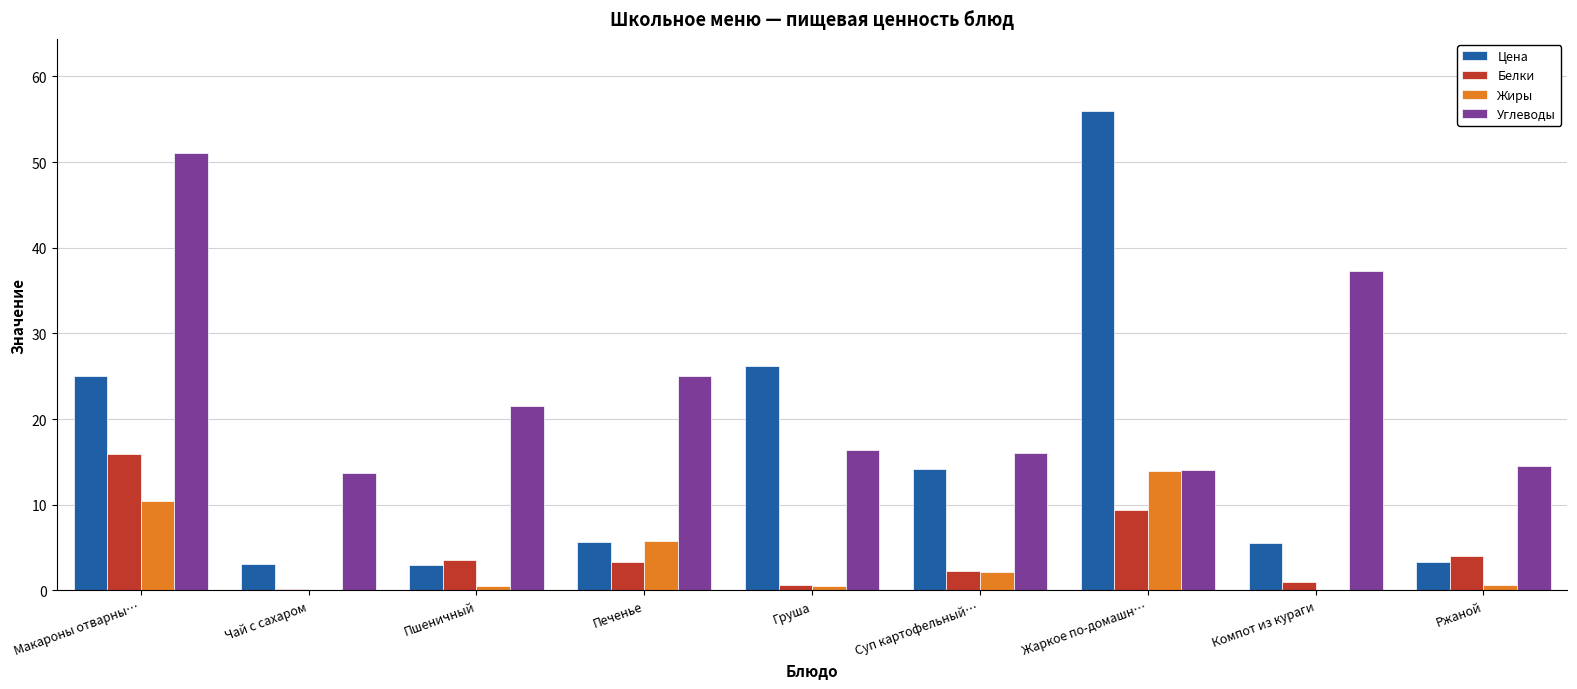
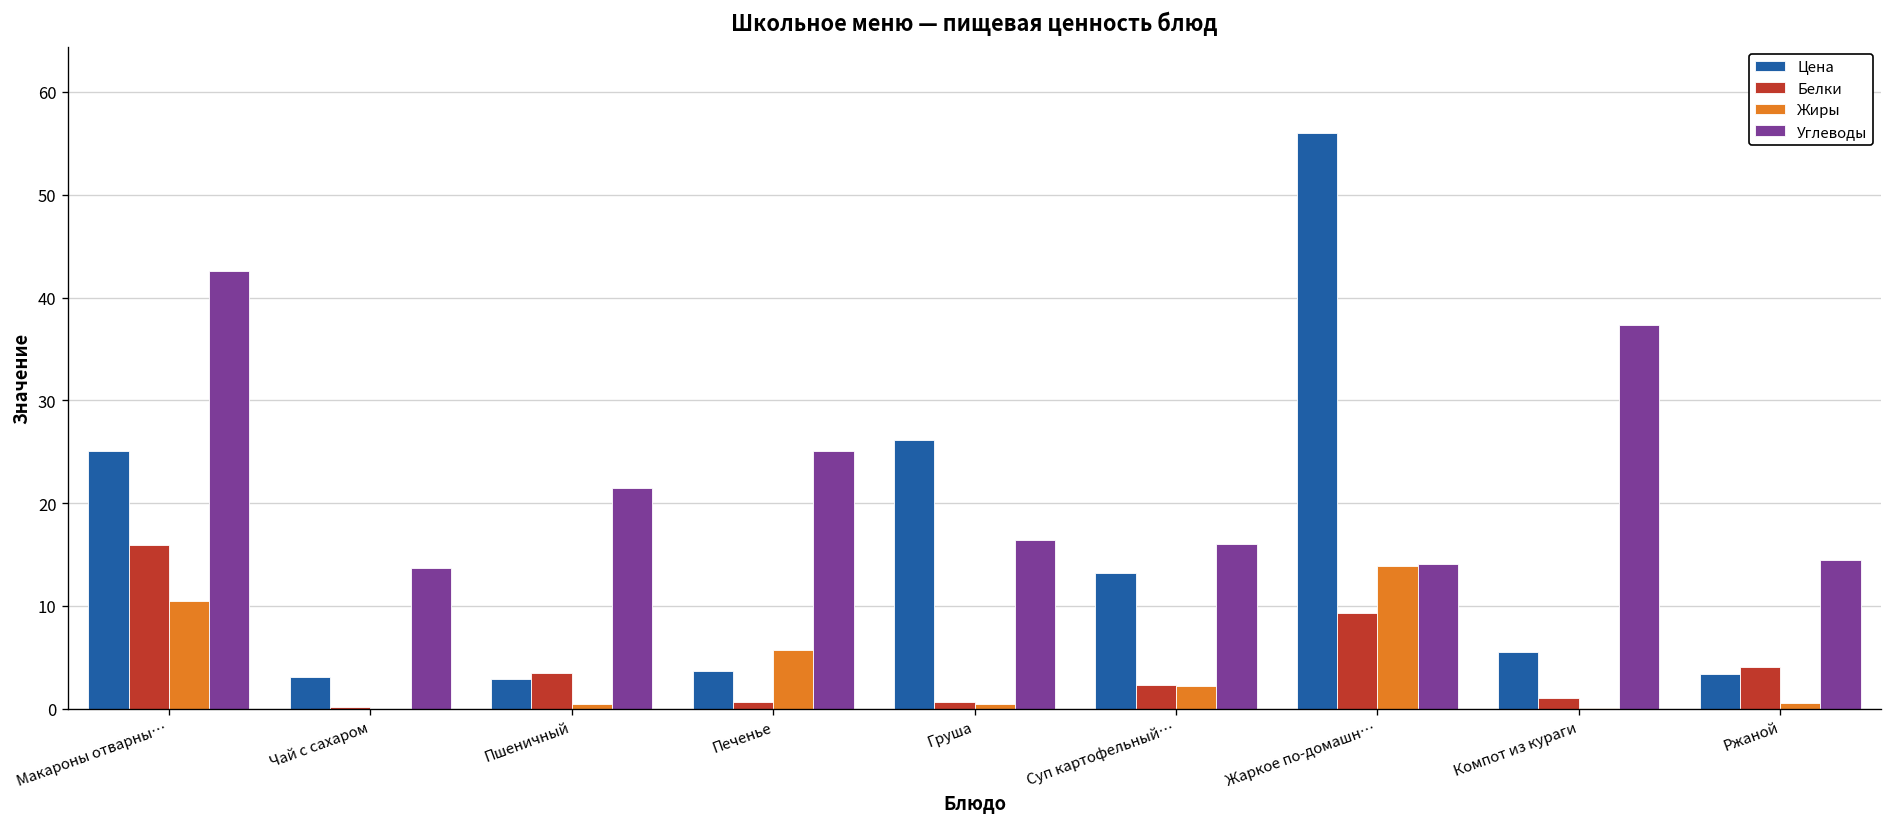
Углеводы, Макароны отварны…: 51 -> 43
Цена, Печенье: 6 -> 4
Белки, Печенье: 3 -> 1
Цена, Суп картофельный…: 14 -> 13
